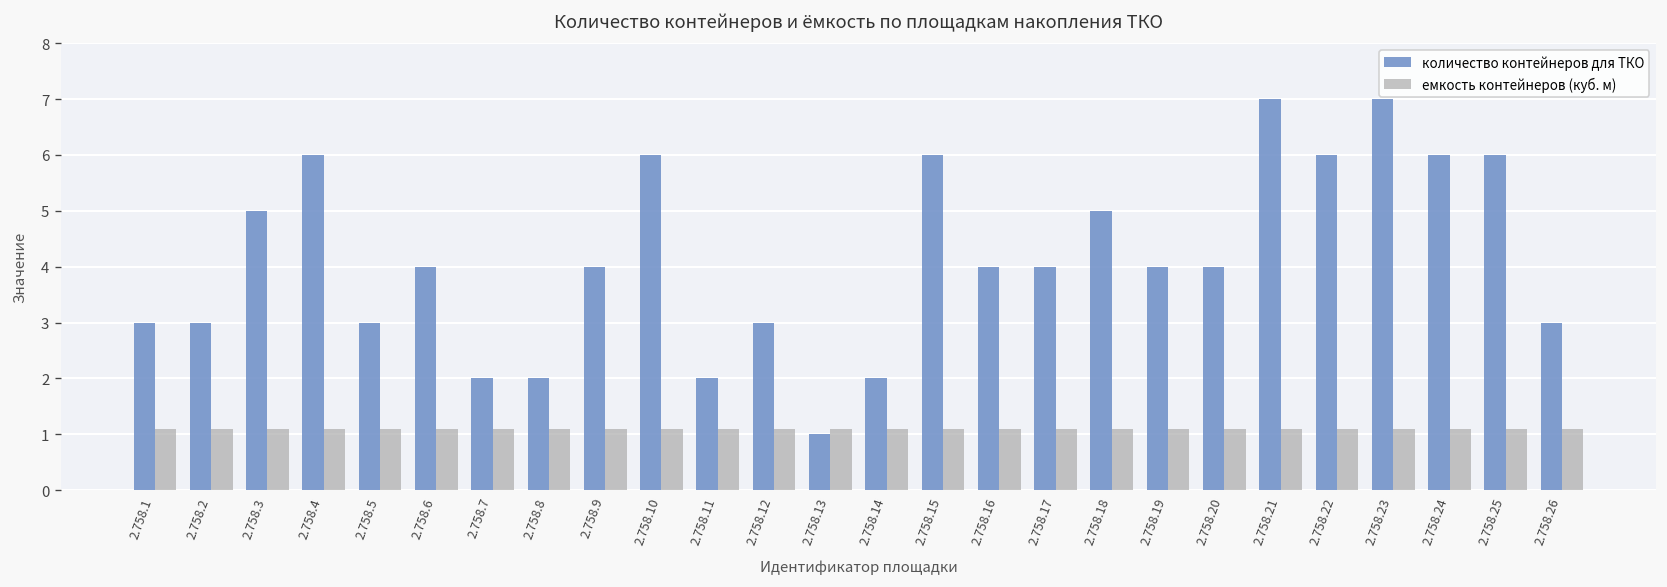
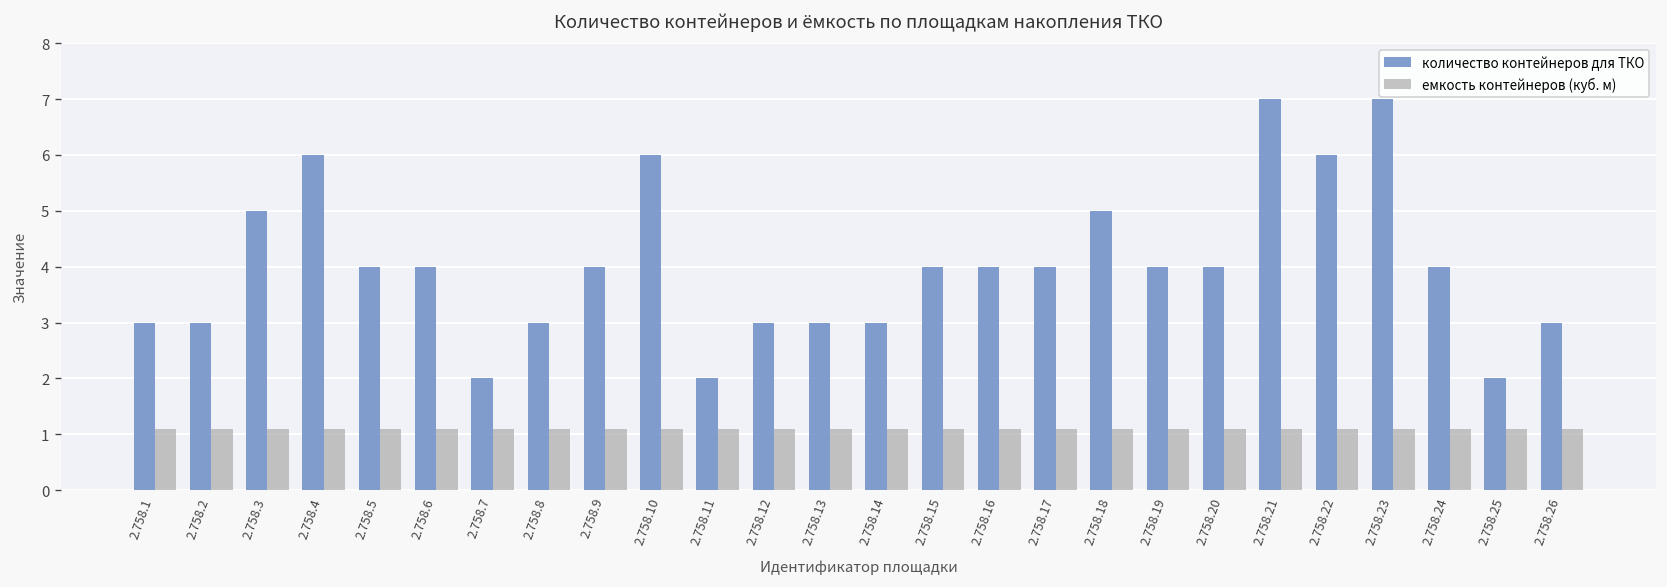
количество контейнеров для ТКО, 2.758.5: 3 -> 4
количество контейнеров для ТКО, 2.758.8: 2 -> 3
количество контейнеров для ТКО, 2.758.13: 1 -> 3
количество контейнеров для ТКО, 2.758.14: 2 -> 3
количество контейнеров для ТКО, 2.758.15: 6 -> 4
количество контейнеров для ТКО, 2.758.24: 6 -> 4
количество контейнеров для ТКО, 2.758.25: 6 -> 2
